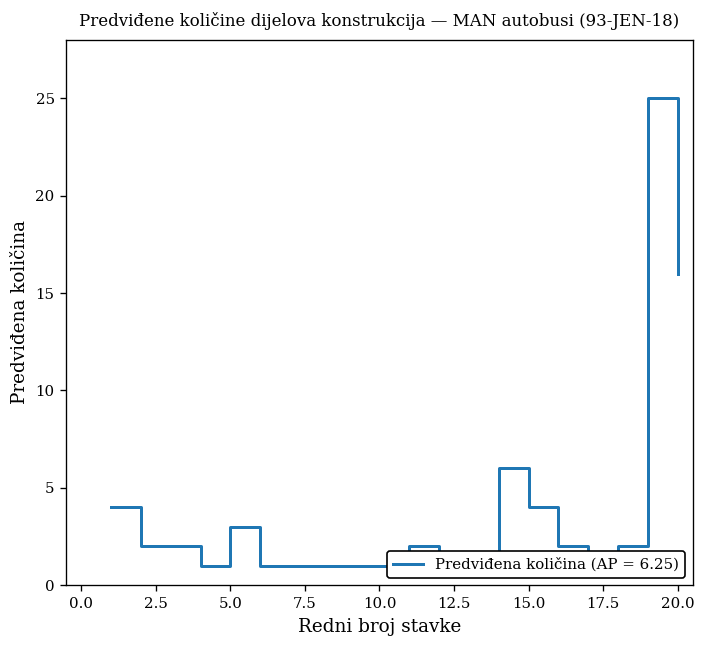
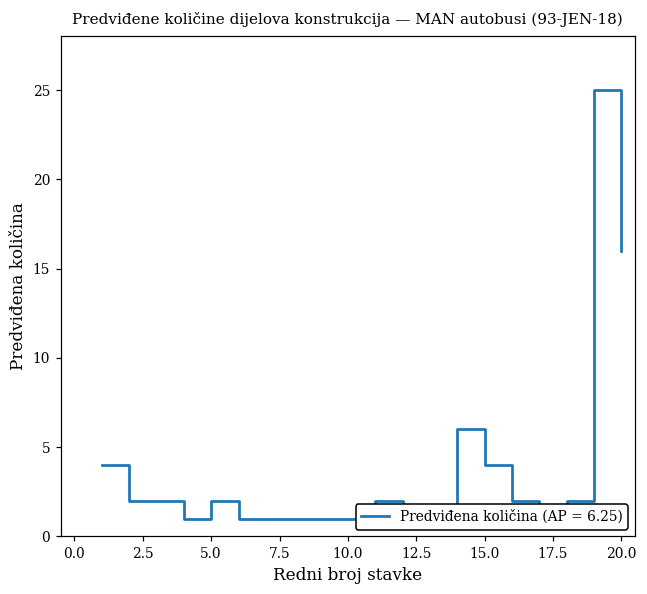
5.0: 3 -> 2
